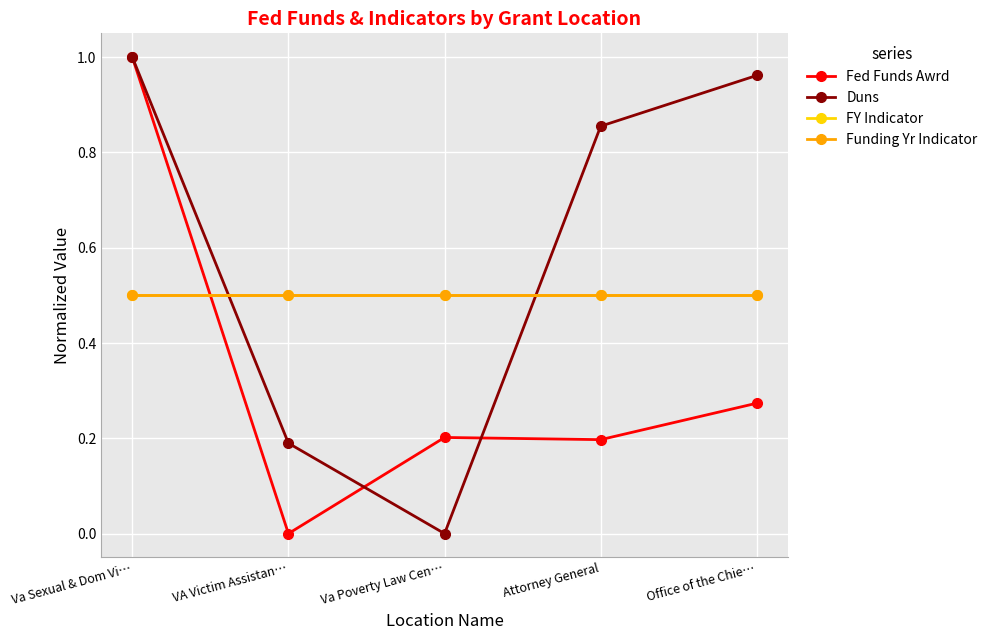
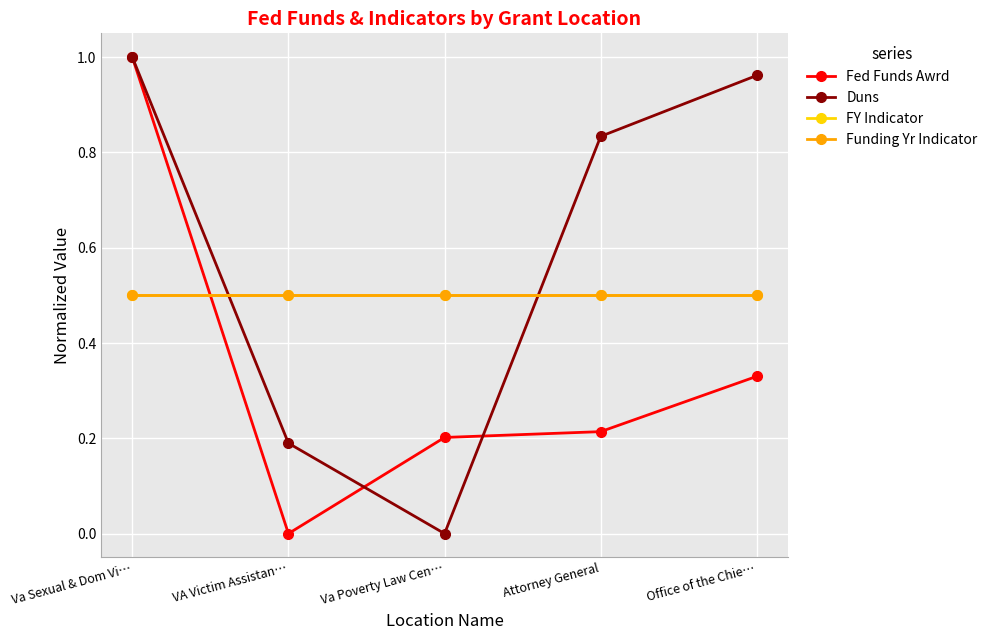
Fed Funds Awrd, Attorney General: 0.20 -> 0.21
Duns, Attorney General: 0.86 -> 0.83
Fed Funds Awrd, Office of the Chie…: 0.27 -> 0.33
